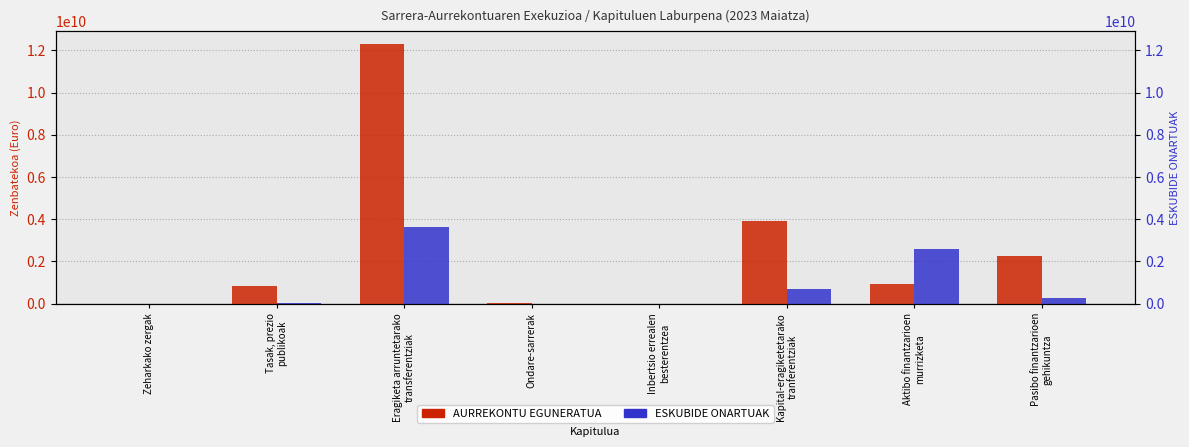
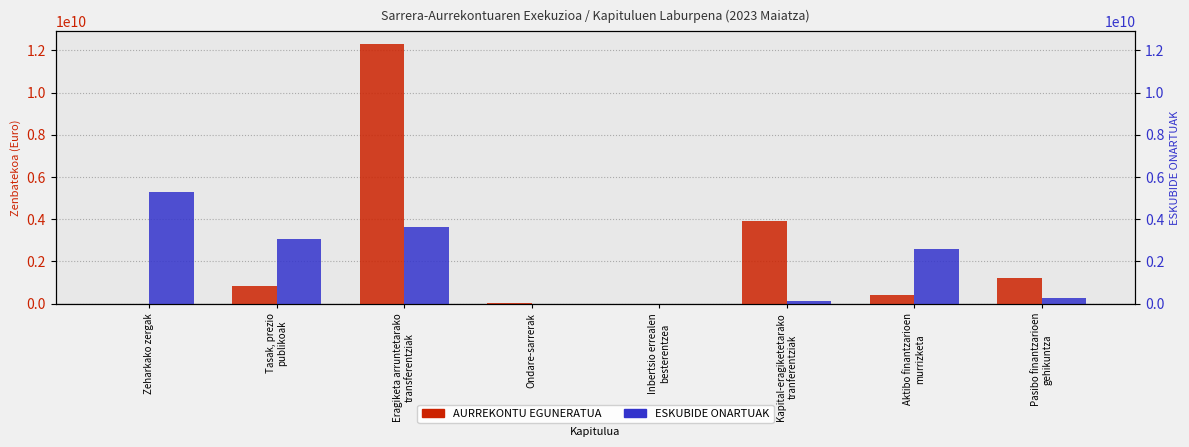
ESKUBIDE ONARTUAK, Zeharkako zergak: 0 -> 5300000000
ESKUBIDE ONARTUAK, Tasak, prezio publikoak: 0 -> 3100000000
ESKUBIDE ONARTUAK, Kapital-eragiketetarako tranferentziak: 700000000 -> 100000000
AURREKONTU EGUNERATUA, Aktibo finantzarioen murrizketa: 900000000 -> 400000000
AURREKONTU EGUNERATUA, Pasibo finantzarioen gehikuntza: 2300000000 -> 1200000000
